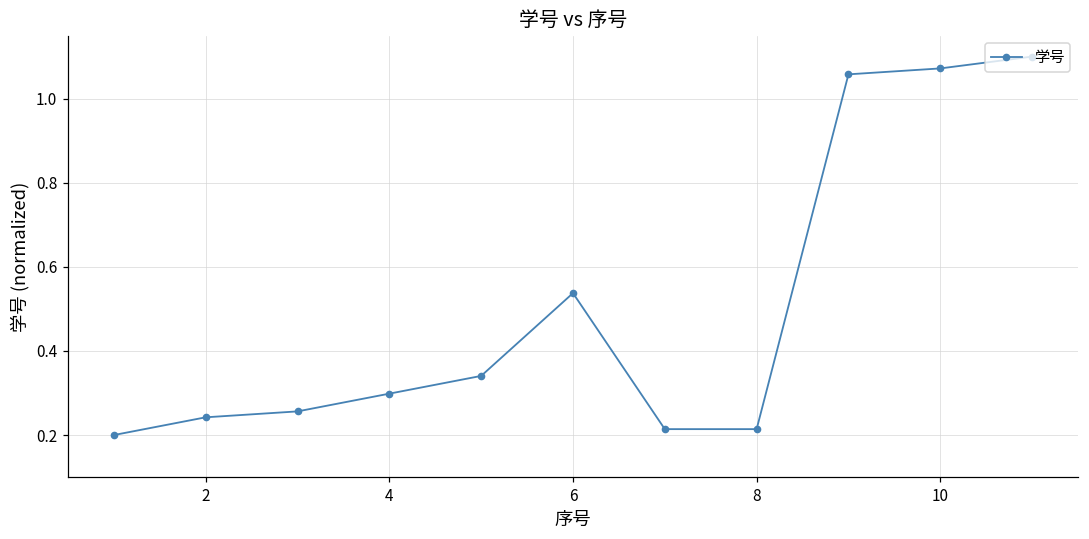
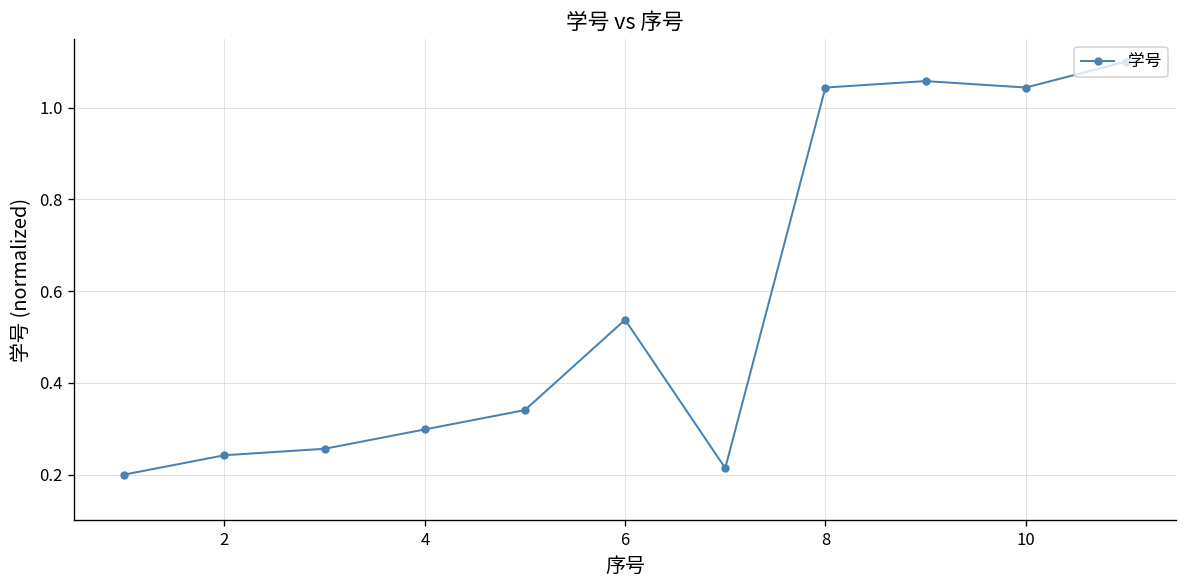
8: 0.21 -> 1.04
10: 1.07 -> 1.04
